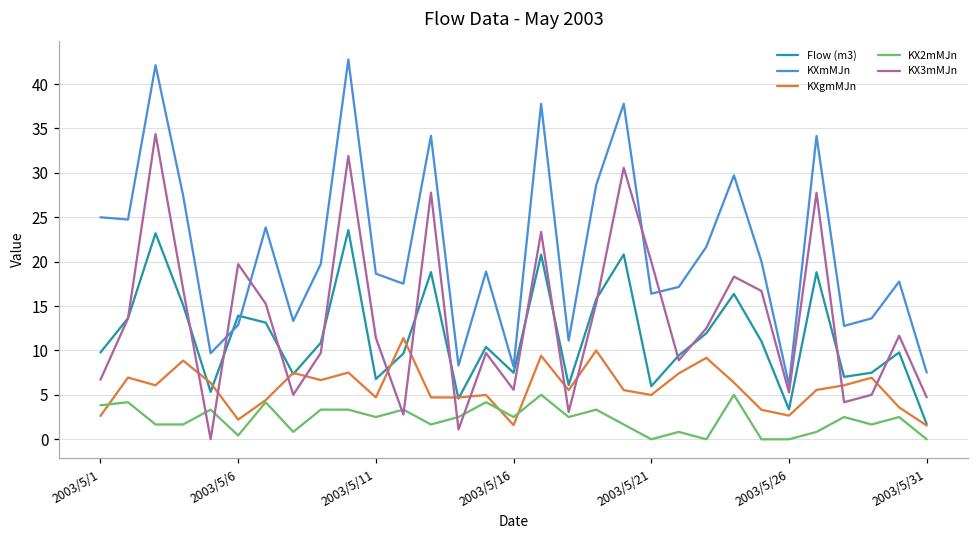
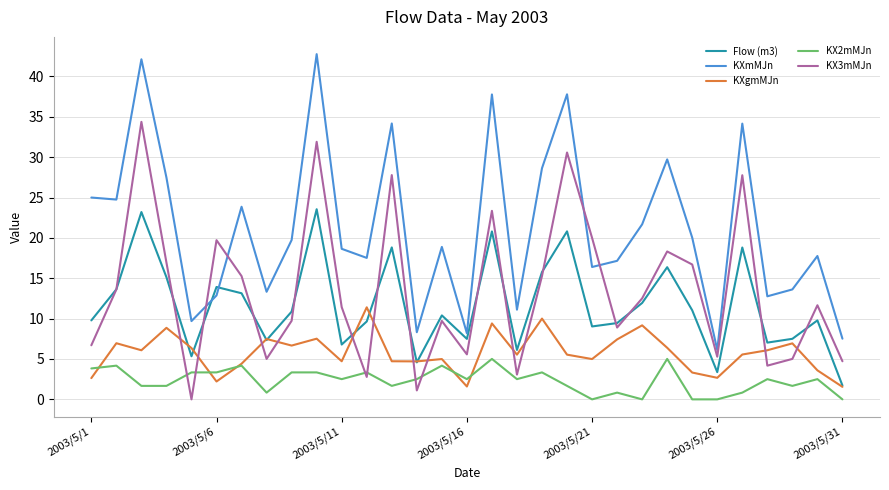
KX2mMJn, 2003/5/6: 0 -> 3
Flow (m3), 2003/5/21: 6 -> 9
